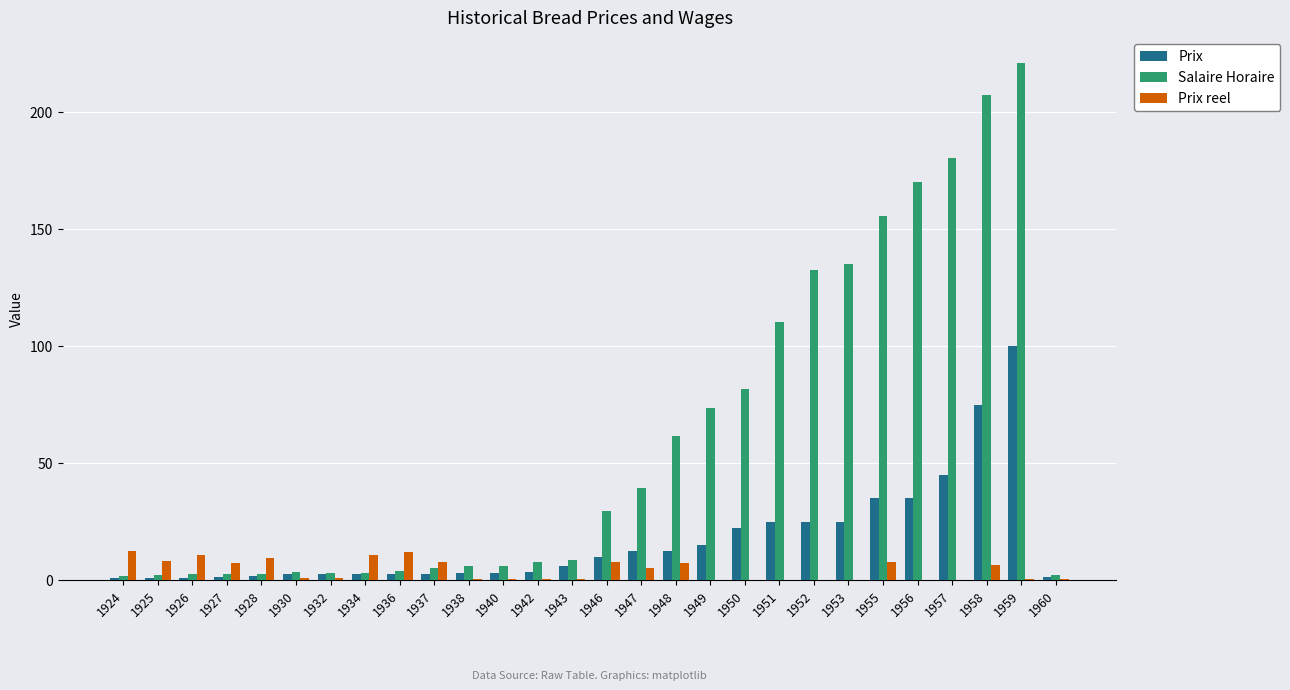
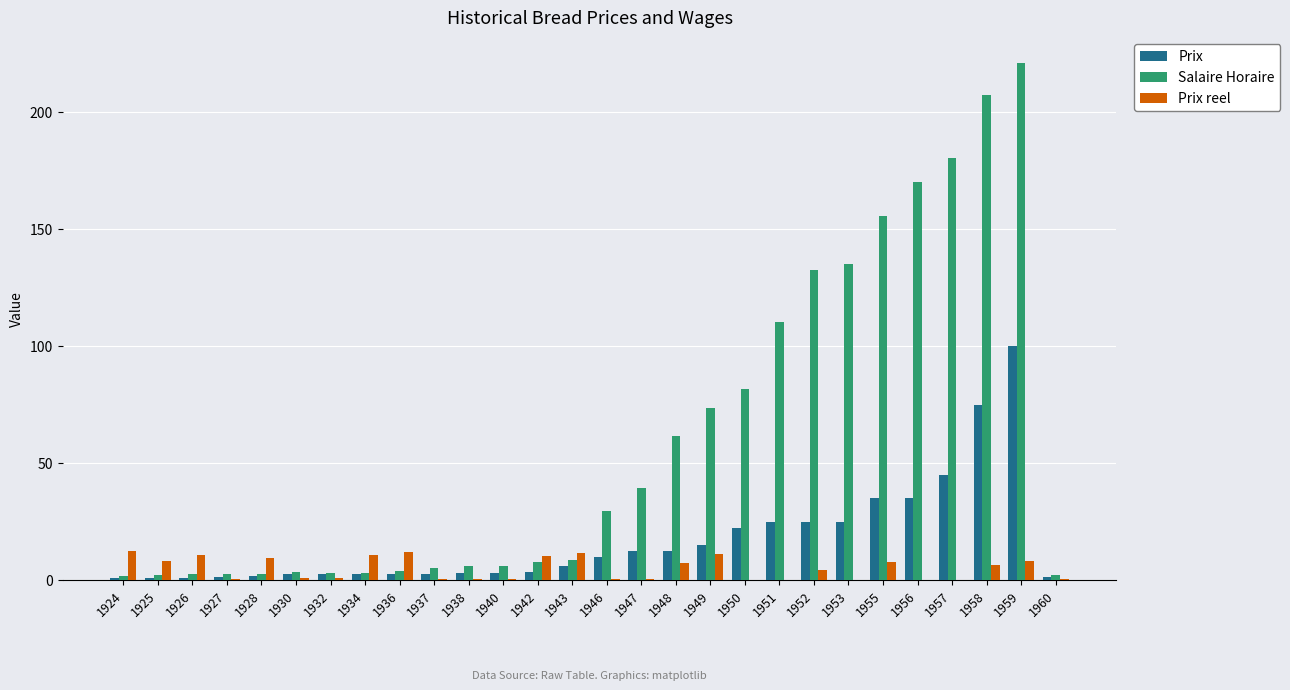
Prix reel, 1927: 7 -> 0
Prix reel, 1937: 8 -> 0
Prix reel, 1942: 0 -> 10
Prix reel, 1943: 1 -> 12
Prix reel, 1946: 8 -> 0
Prix reel, 1947: 5 -> 0
Prix reel, 1949: 0 -> 11
Prix reel, 1952: 0 -> 4
Prix reel, 1959: 0 -> 8
